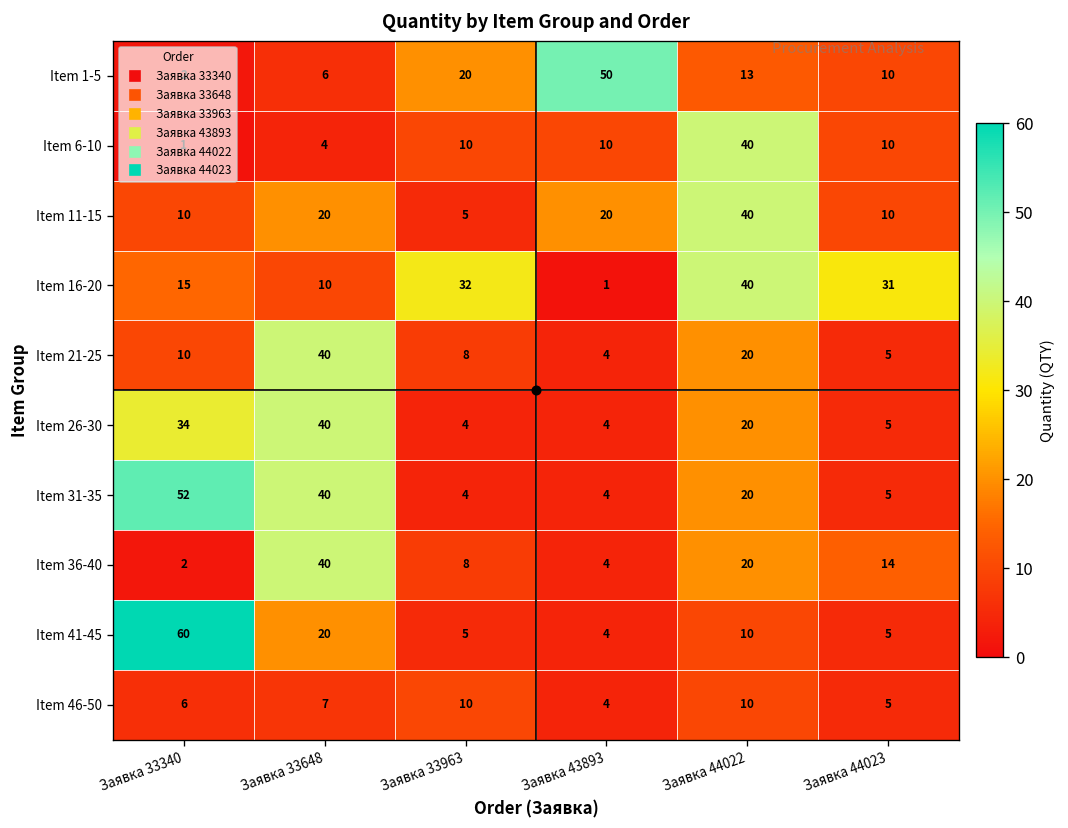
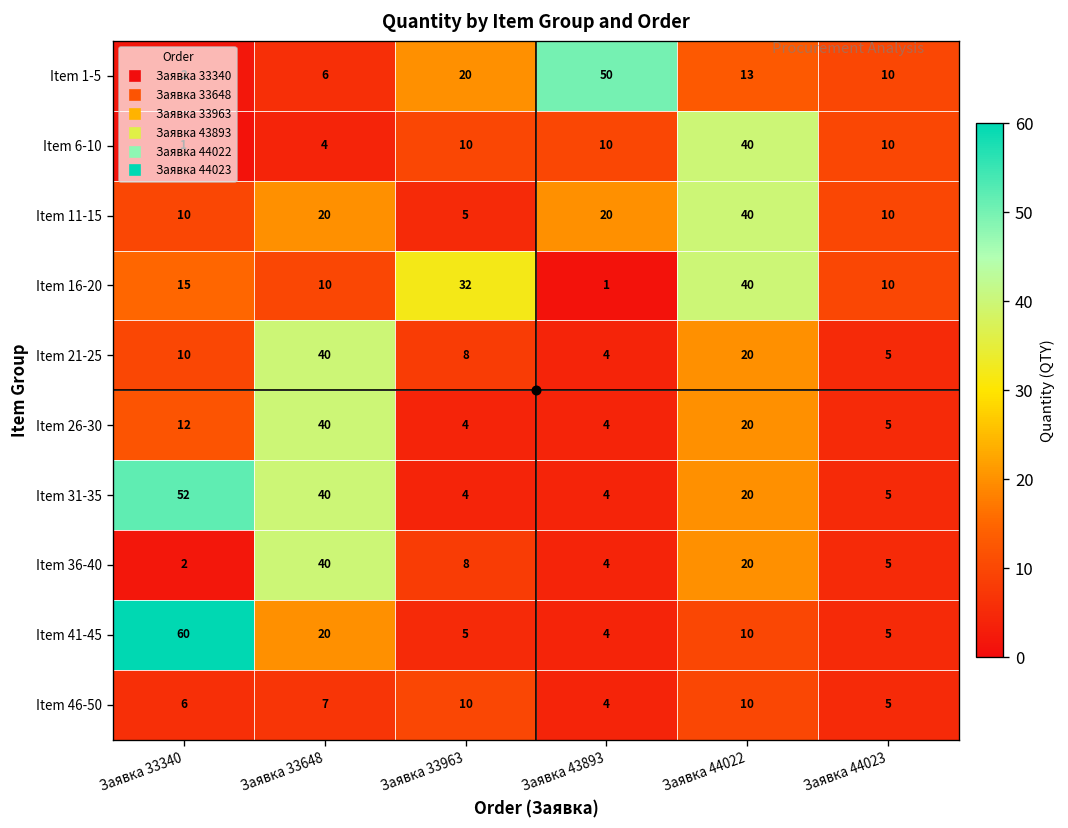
Item 16-20, Заявка 44023: 31 -> 10
Item 26-30, Заявка 33340: 34 -> 12
Item 36-40, Заявка 44023: 14 -> 5
